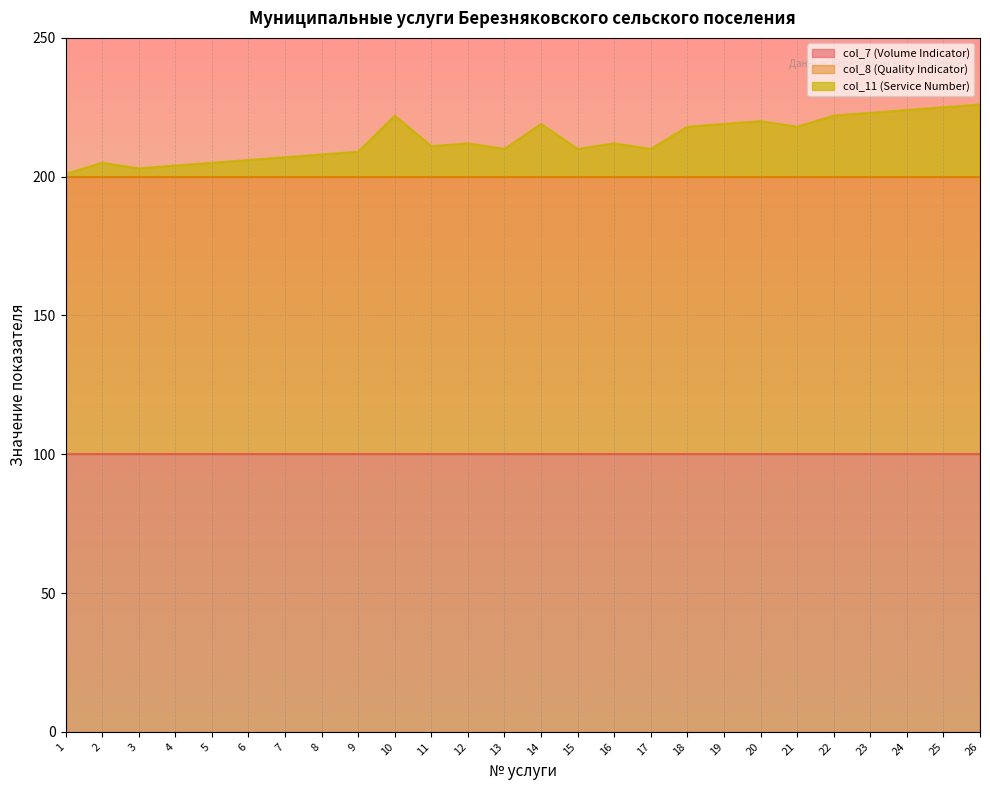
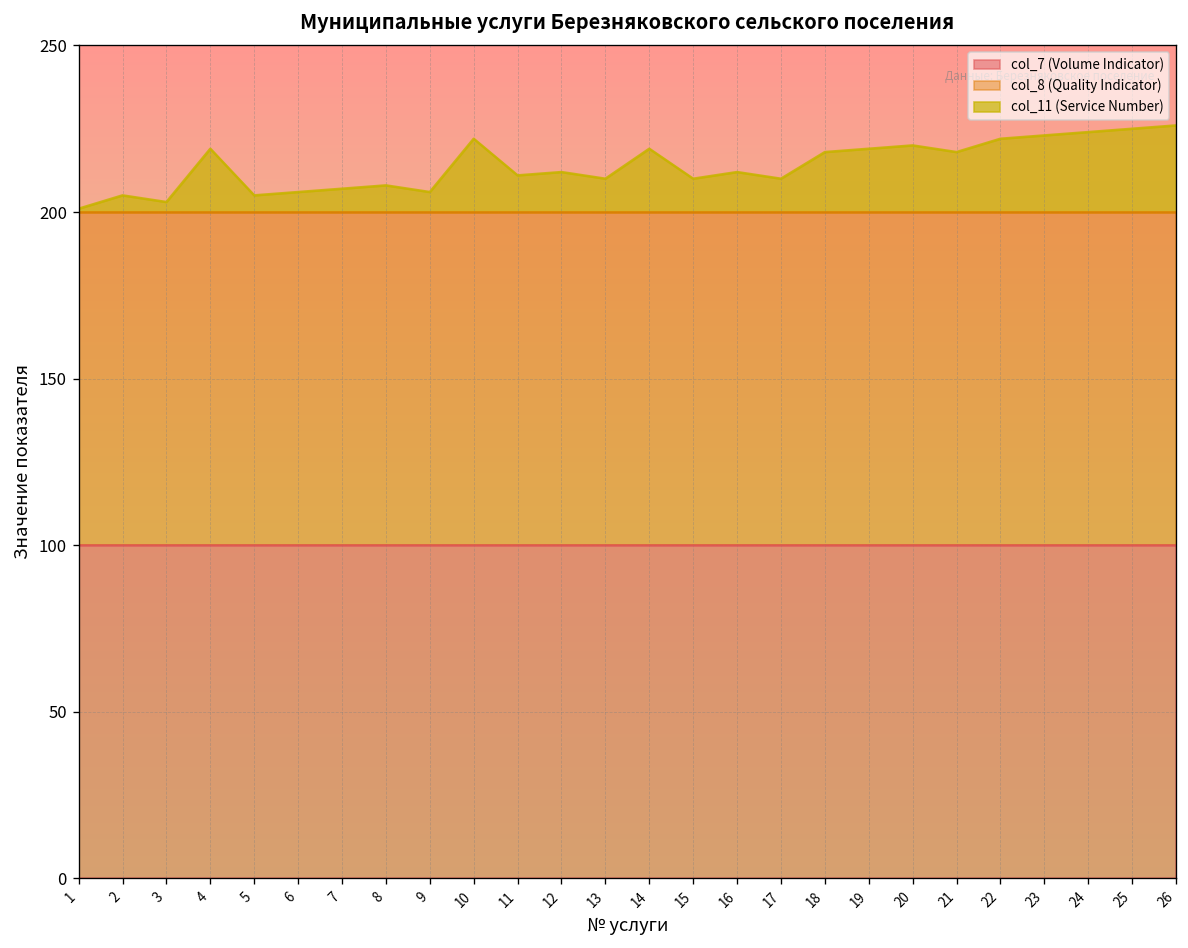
col_11 (Service Number), 4: 204 -> 219
col_11 (Service Number), 9: 209 -> 206
